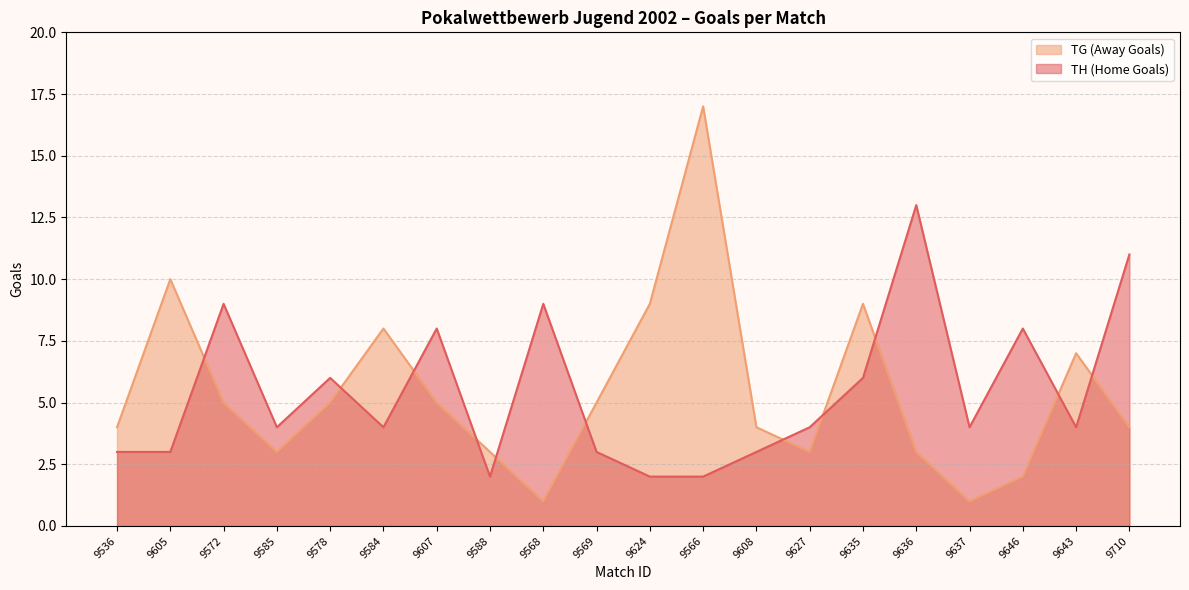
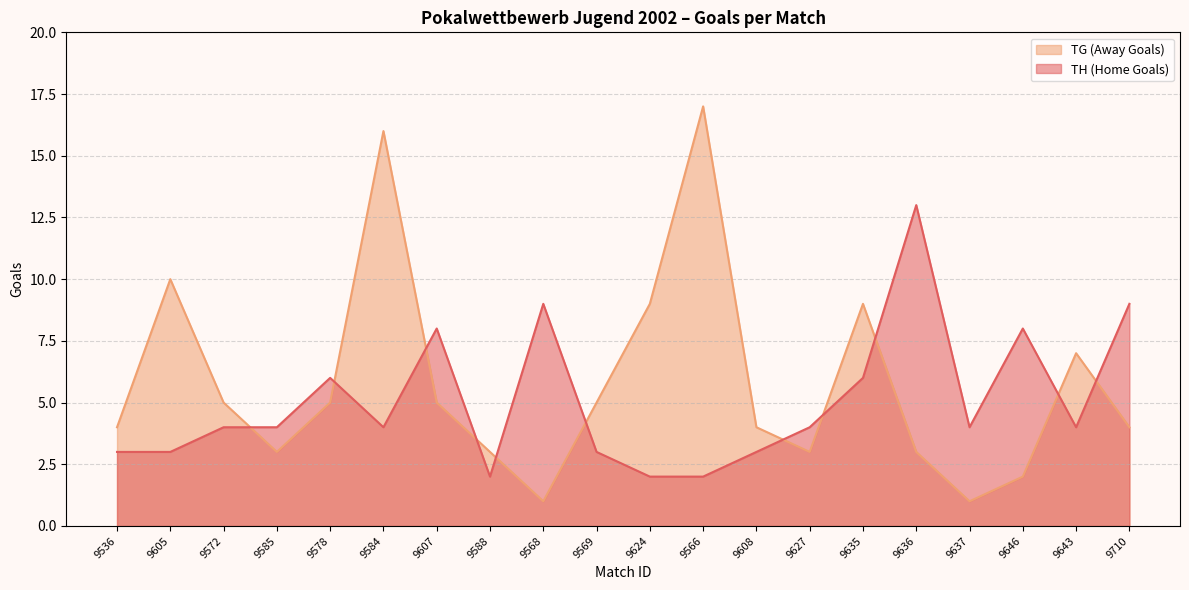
TH (Home Goals), 9572: 9 -> 4
TG (Away Goals), 9584: 8 -> 16
TH (Home Goals), 9710: 11 -> 9
